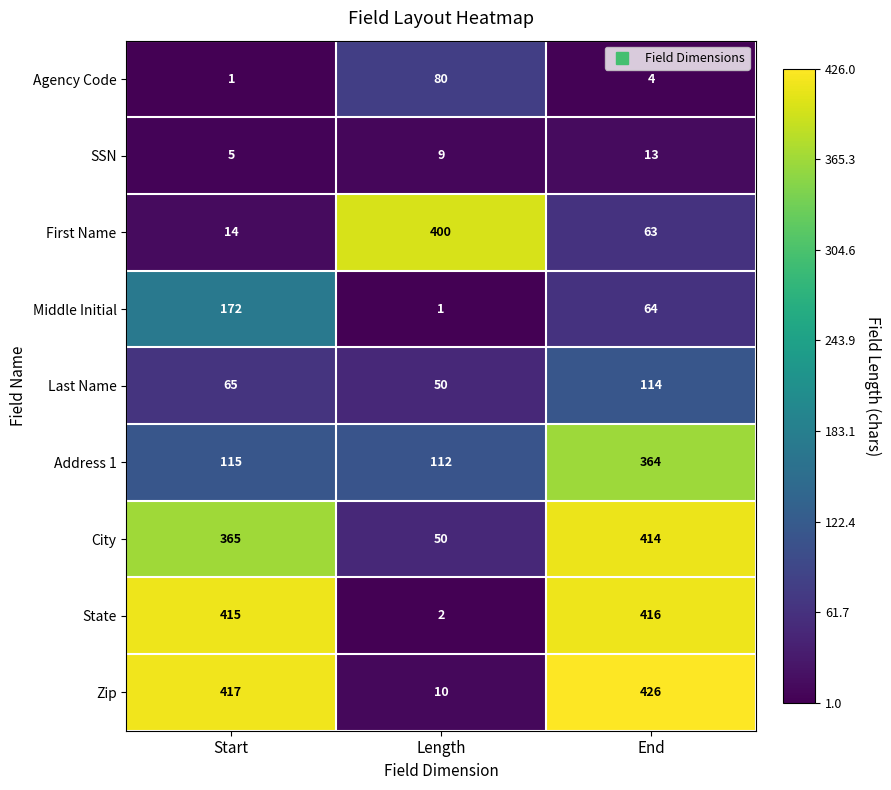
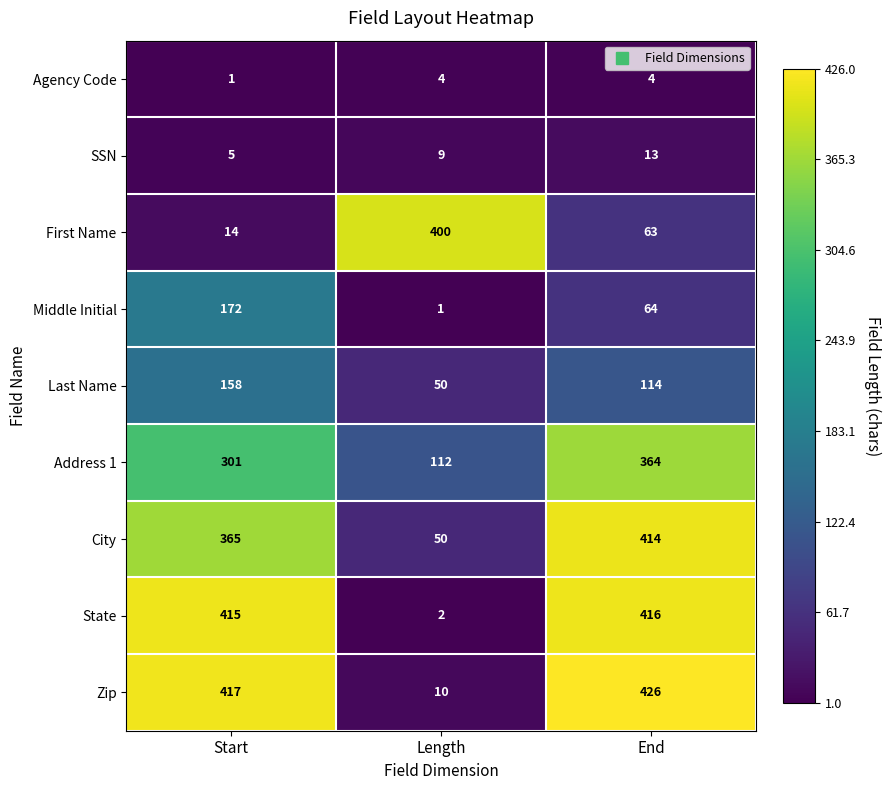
Agency Code, Length: 80 -> 4
Last Name, Start: 65 -> 158
Address 1, Start: 115 -> 301
